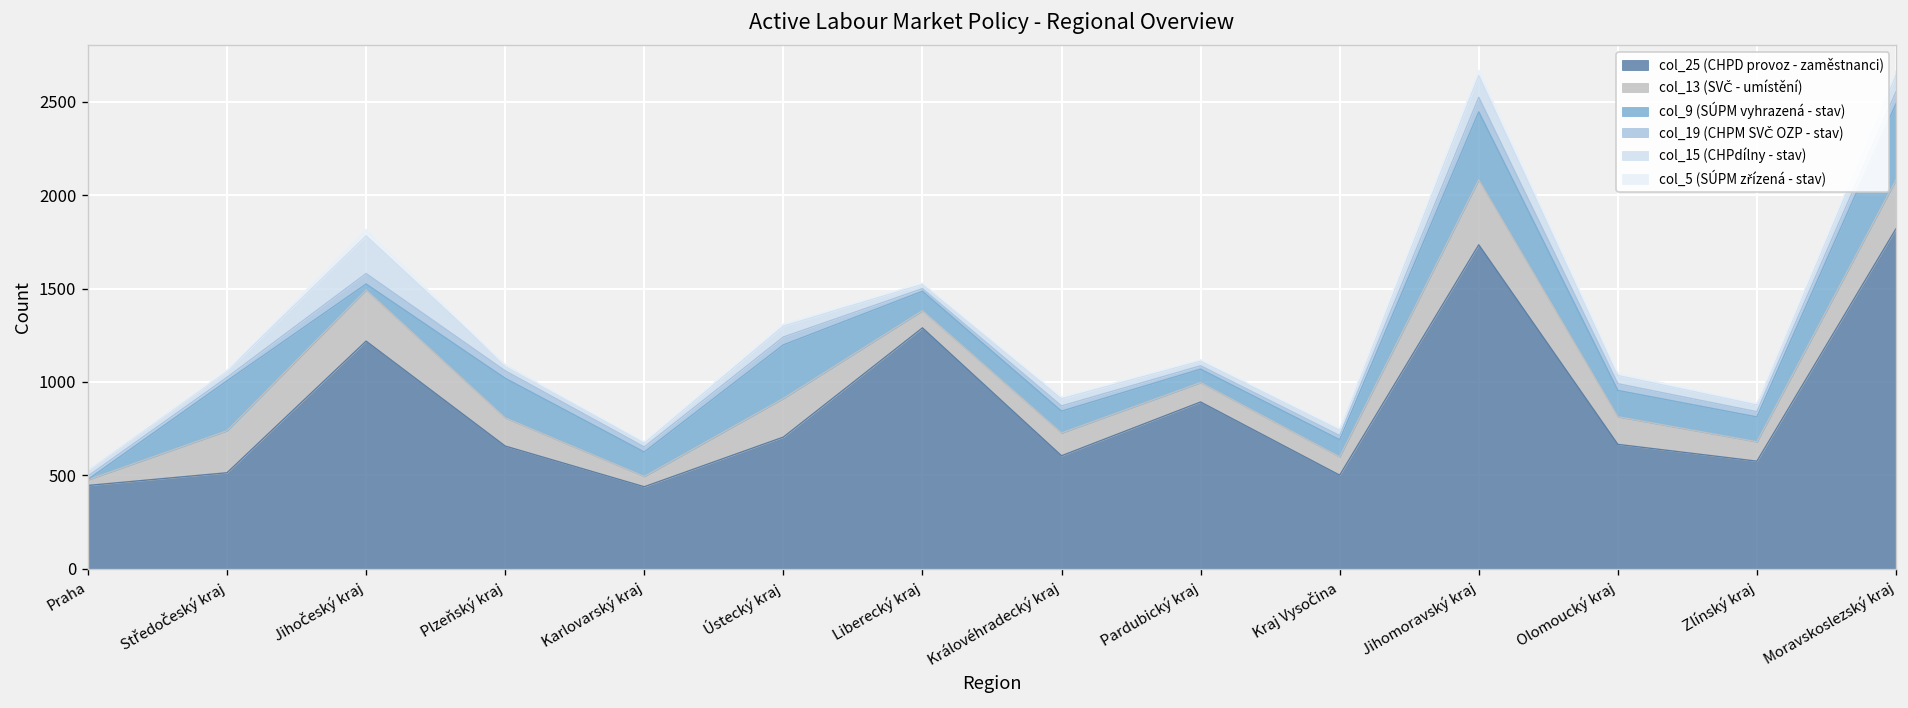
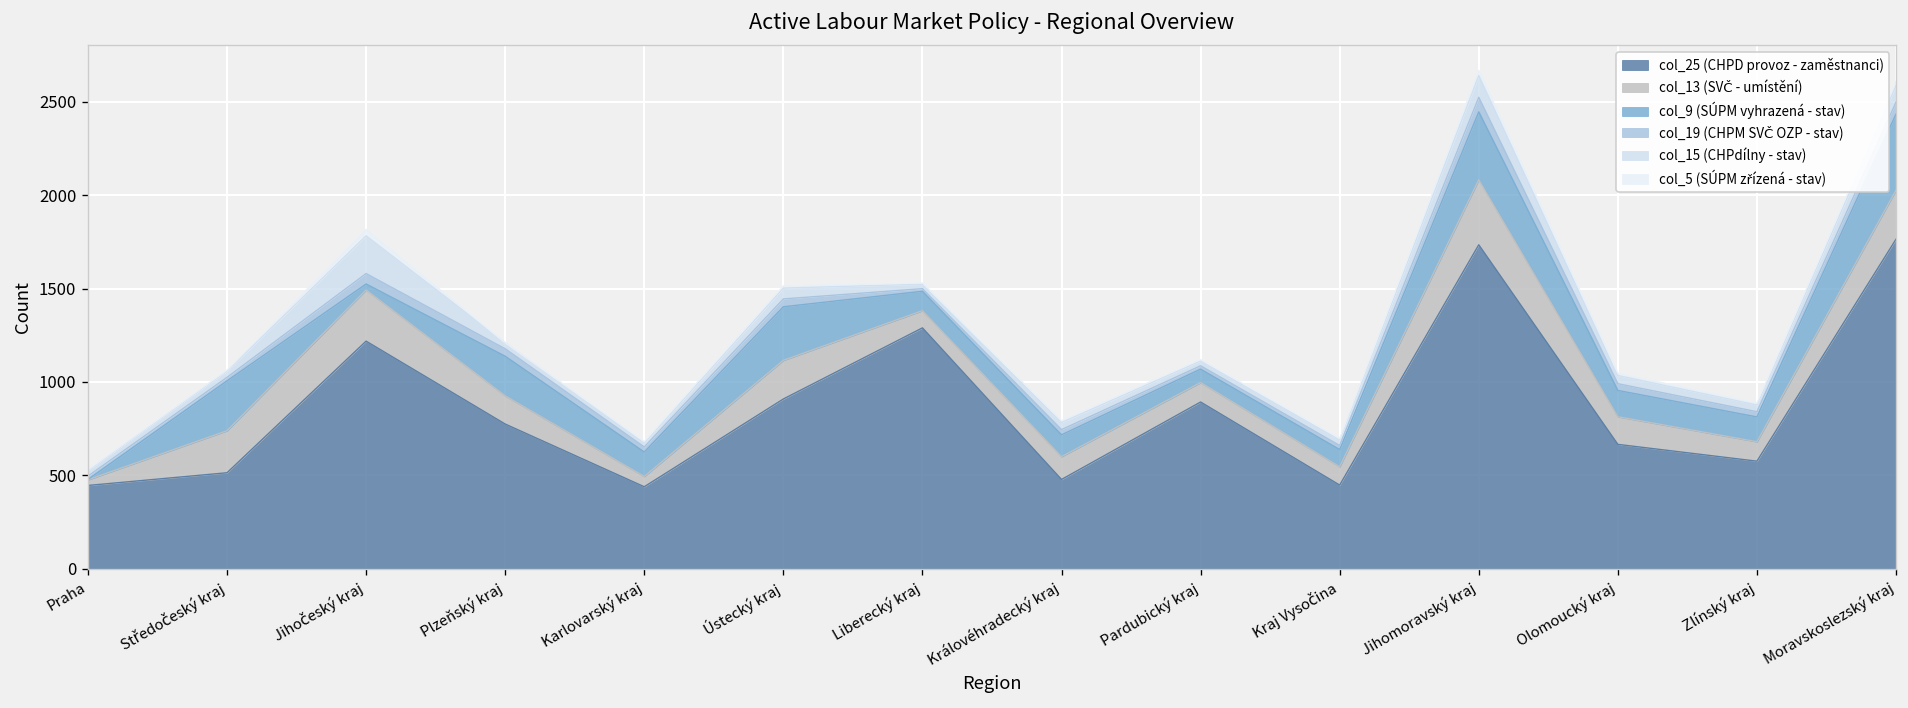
col_25 (CHPD provoz - zaměstnanci), Plzeňský kraj: 660 -> 780
col_25 (CHPD provoz - zaměstnanci), Ústecký kraj: 710 -> 910
col_25 (CHPD provoz - zaměstnanci), Královéhradecký kraj: 610 -> 480
col_25 (CHPD provoz - zaměstnanci), Kraj Vysočina: 500 -> 450
col_25 (CHPD provoz - zaměstnanci), Moravskoslezský kraj: 1820 -> 1770
